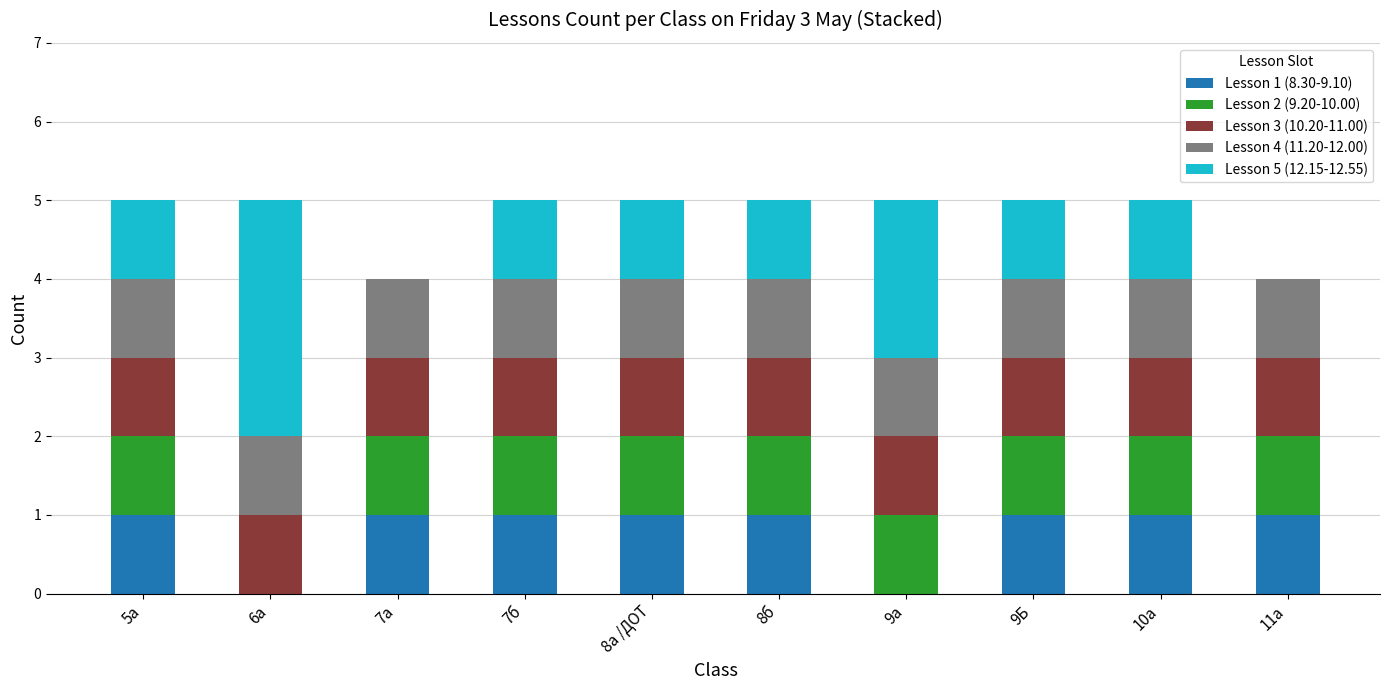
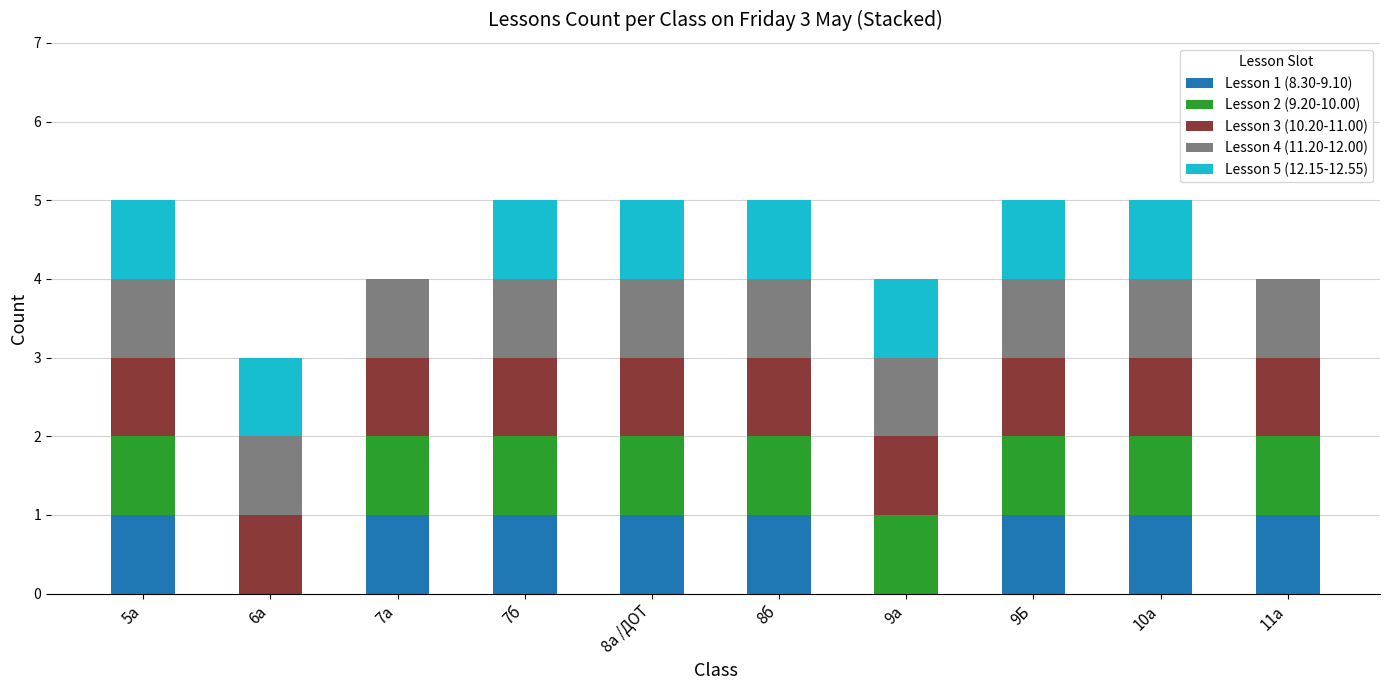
Lesson 5 (12.15-12.55), 6а: 3 -> 1
Lesson 5 (12.15-12.55), 9а: 2 -> 1
